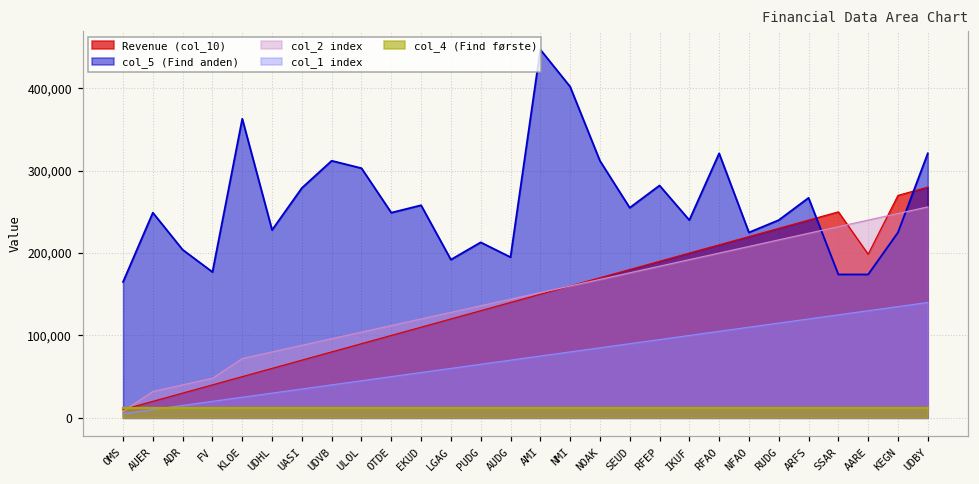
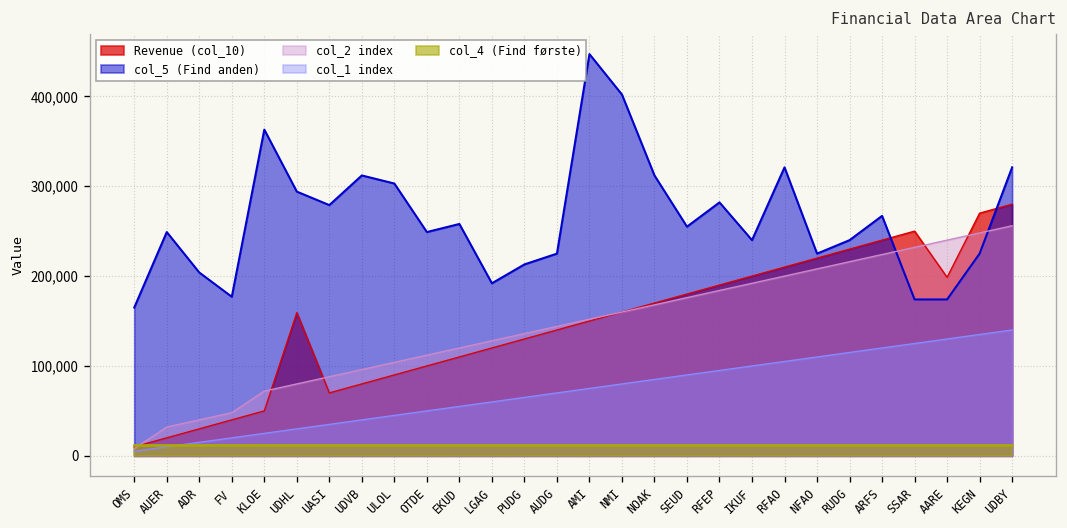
Revenue (col_10), UDHL: 60,000 -> 160,000
col_5 (Find anden), UDHL: 230,000 -> 290,000
col_5 (Find anden), AUDG: 200,000 -> 230,000
